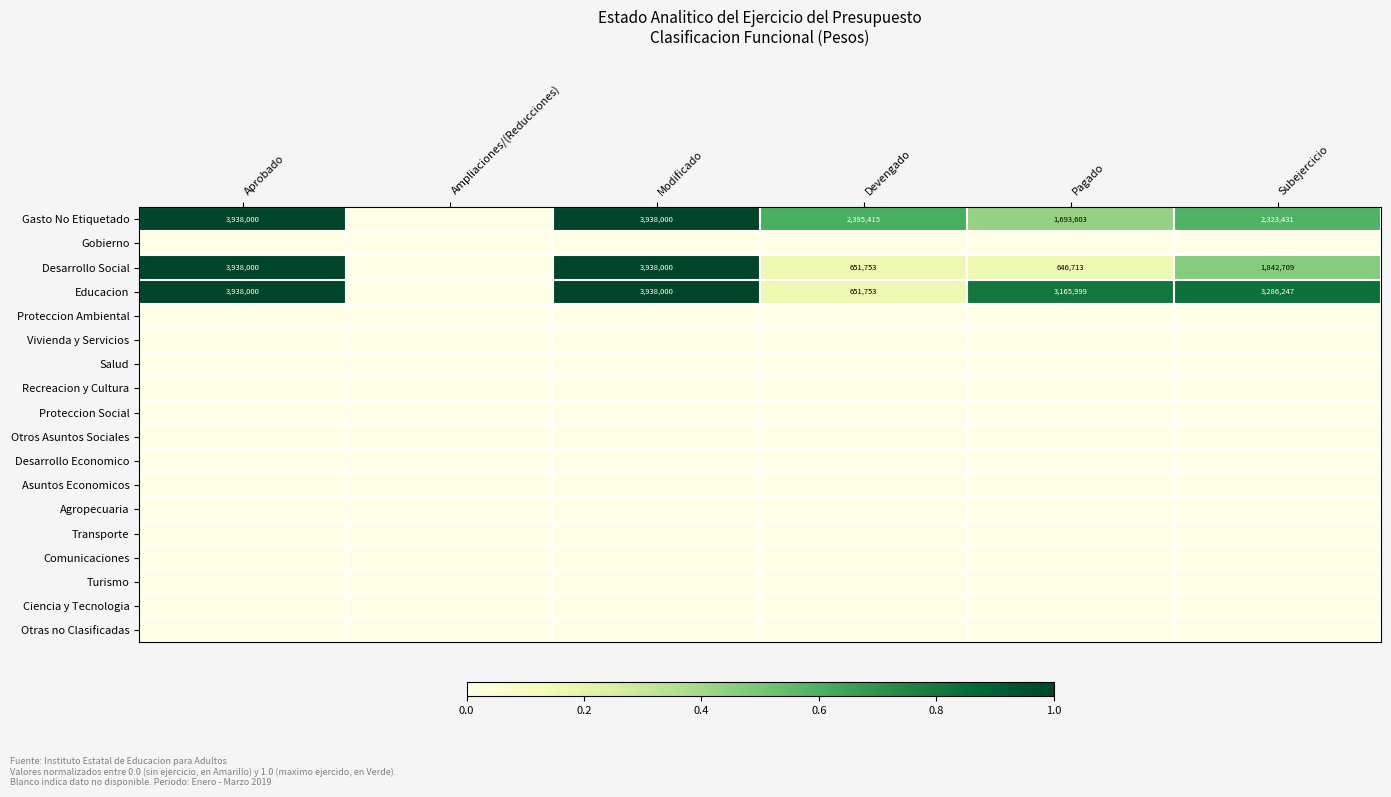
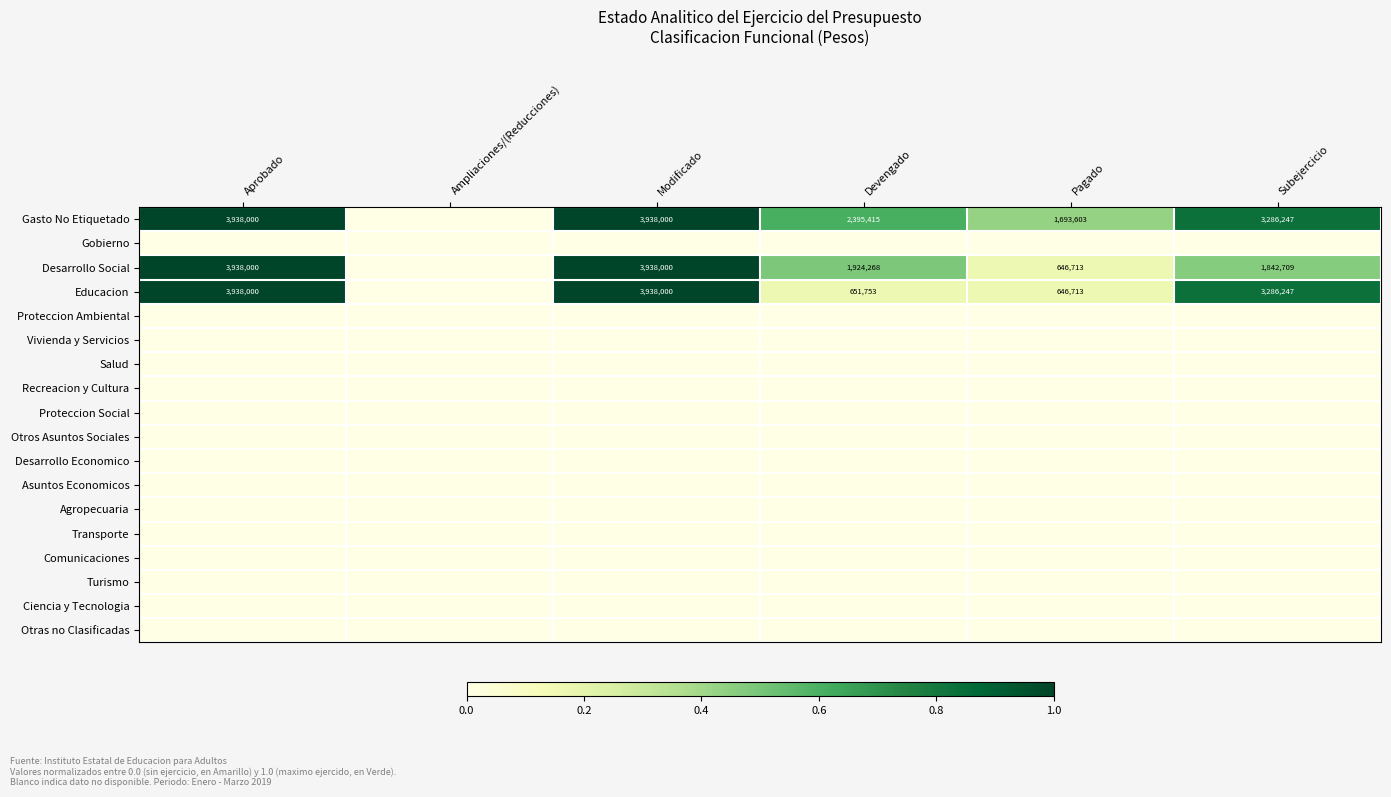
Gasto No Etiquetado, Subejercicio: 2,323,431 -> 3,286,247
Desarrollo Social, Devengado: 651,753 -> 1,924,268
Educacion, Pagado: 3,165,999 -> 646,713
